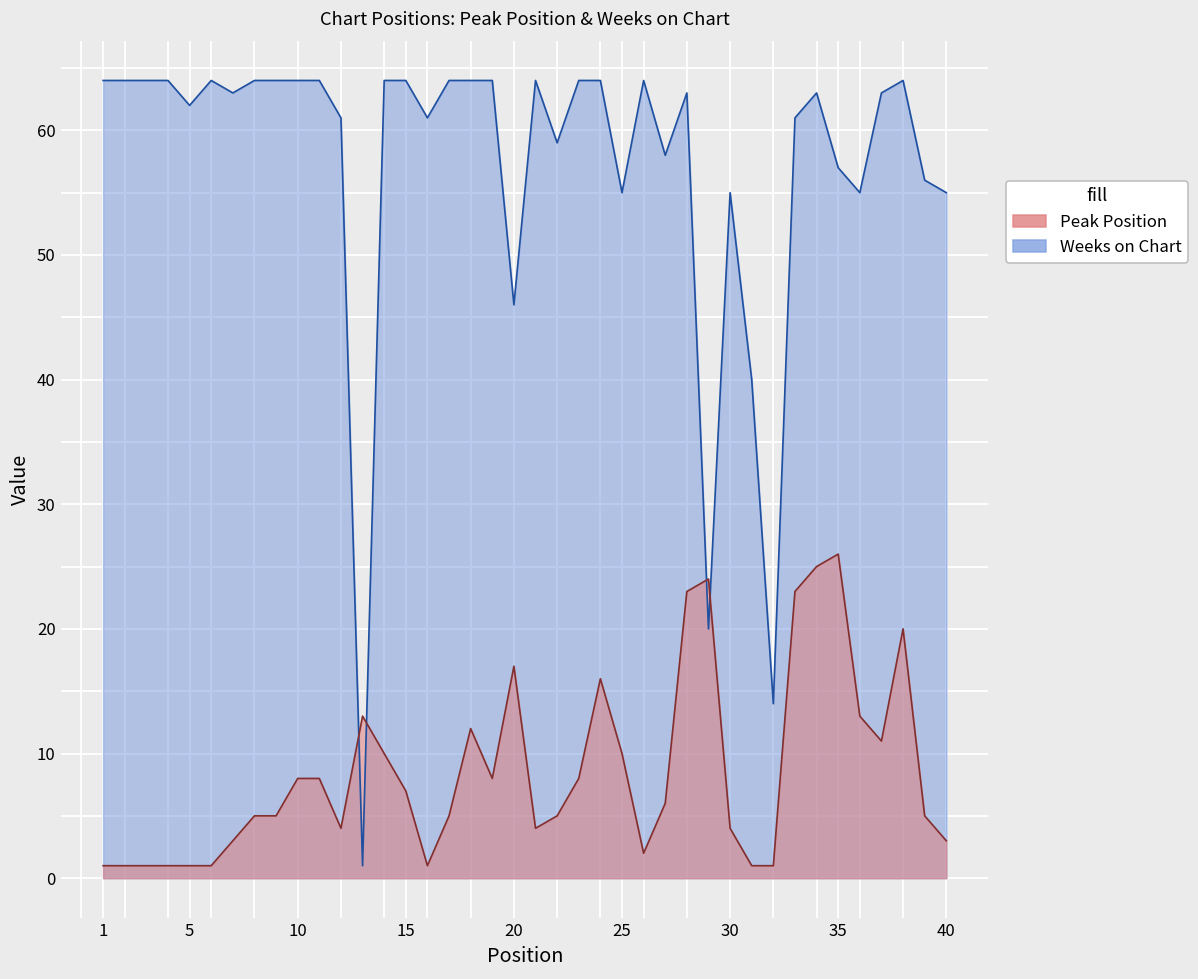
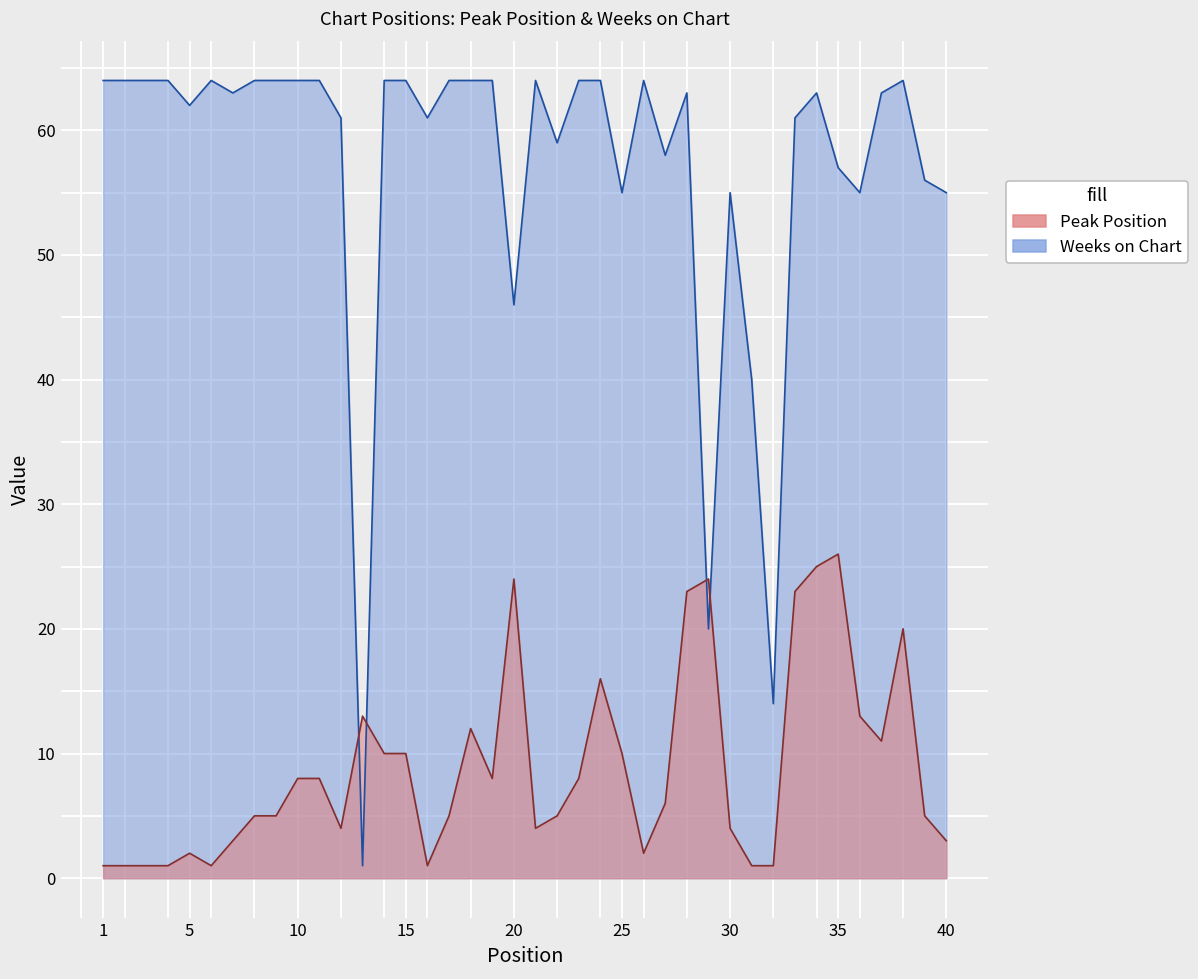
Peak Position, 5: 1 -> 2
Peak Position, 15: 7 -> 10
Peak Position, 20: 17 -> 24
